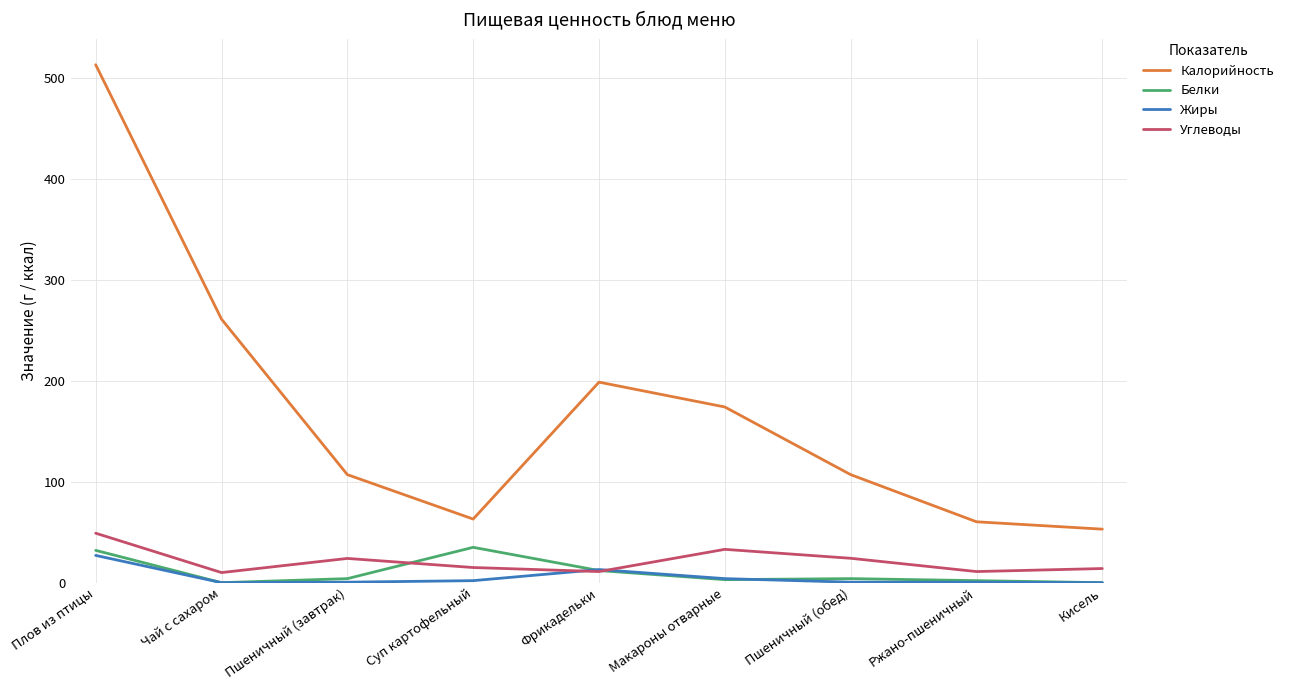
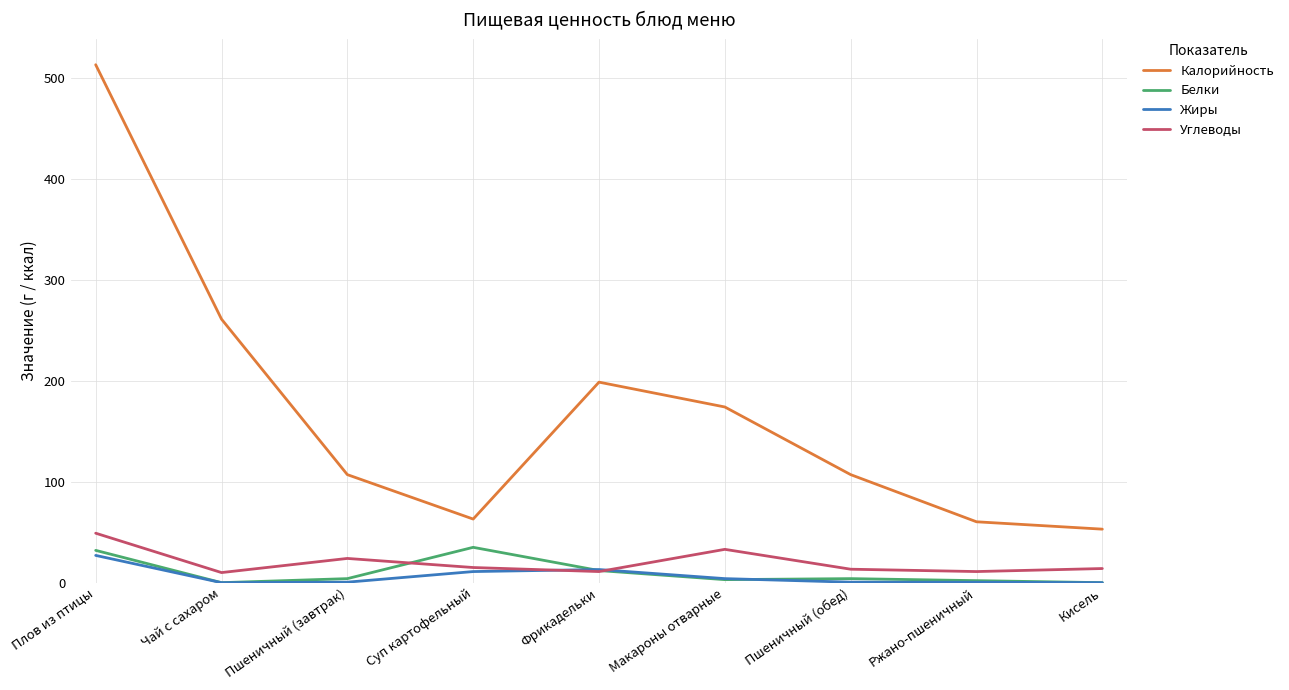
Жиры, Суп картофельный: 2 -> 11
Углеводы, Пшеничный (обед): 24 -> 13
